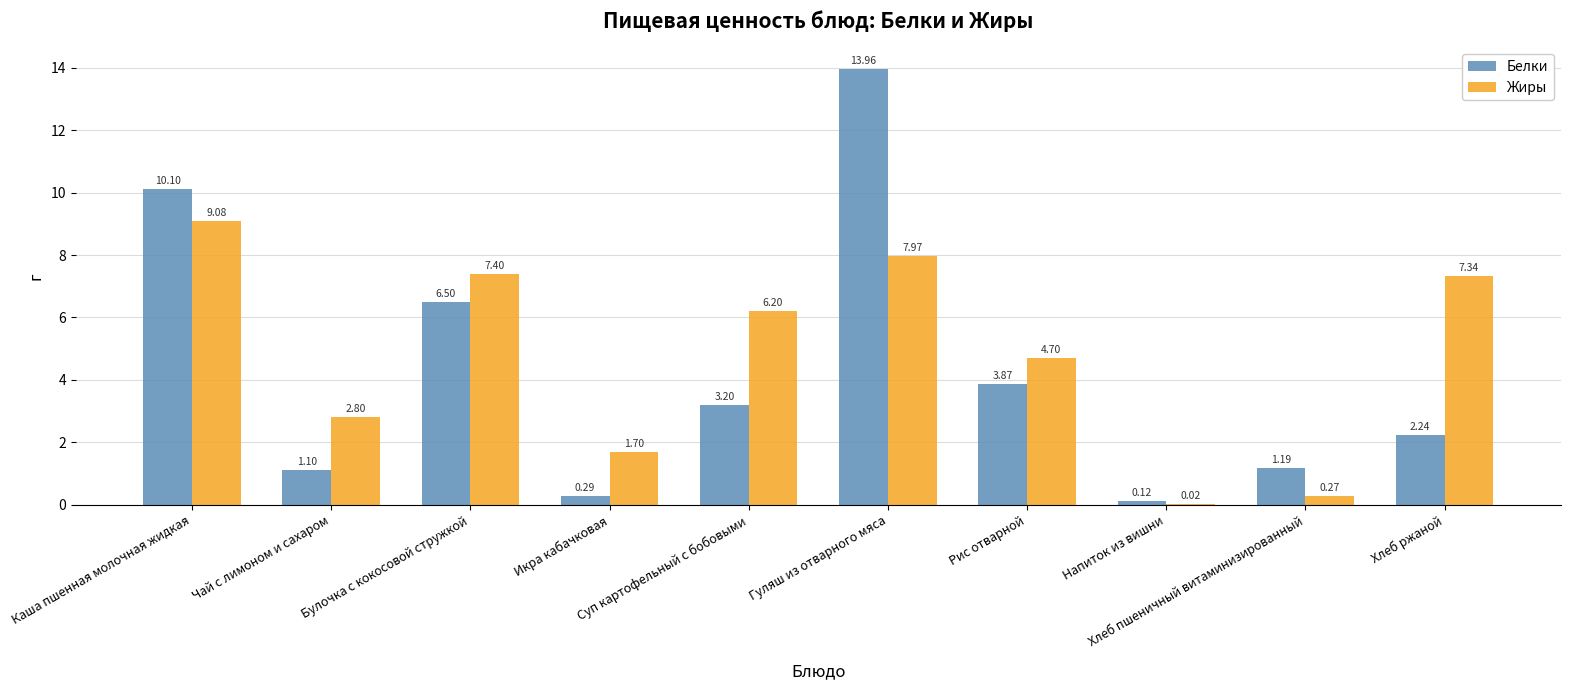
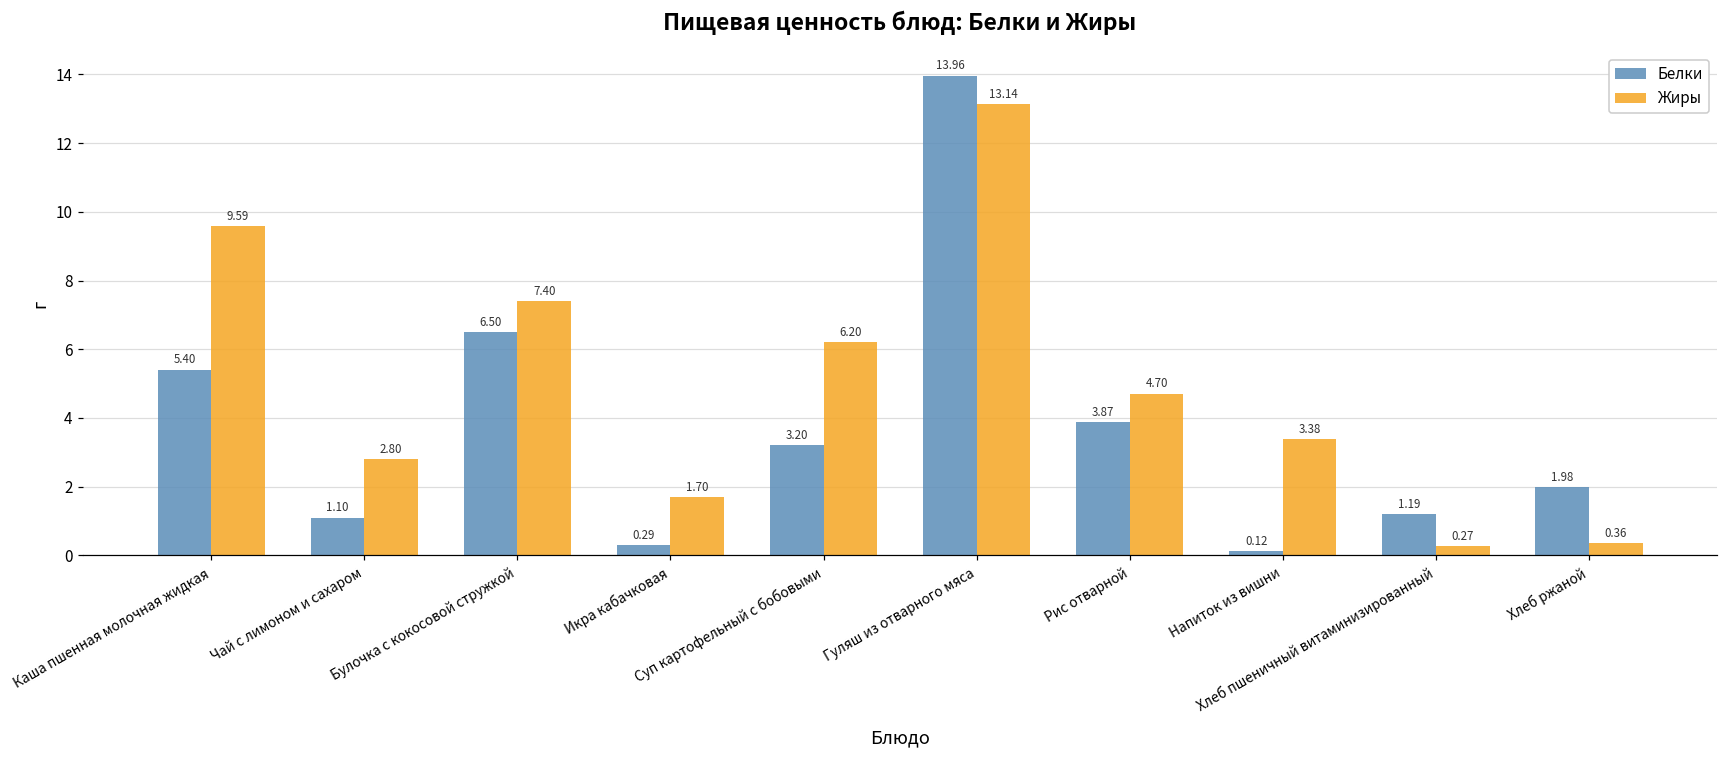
Белки, Каша пшенная молочная жидкая: 10.10 -> 5.40
Жиры, Каша пшенная молочная жидкая: 9.08 -> 9.59
Жиры, Гуляш из отварного мяса: 7.97 -> 13.14
Жиры, Напиток из вишни: 0.02 -> 3.38
Белки, Хлеб ржаной: 2.24 -> 1.98
Жиры, Хлеб ржаной: 7.34 -> 0.36
